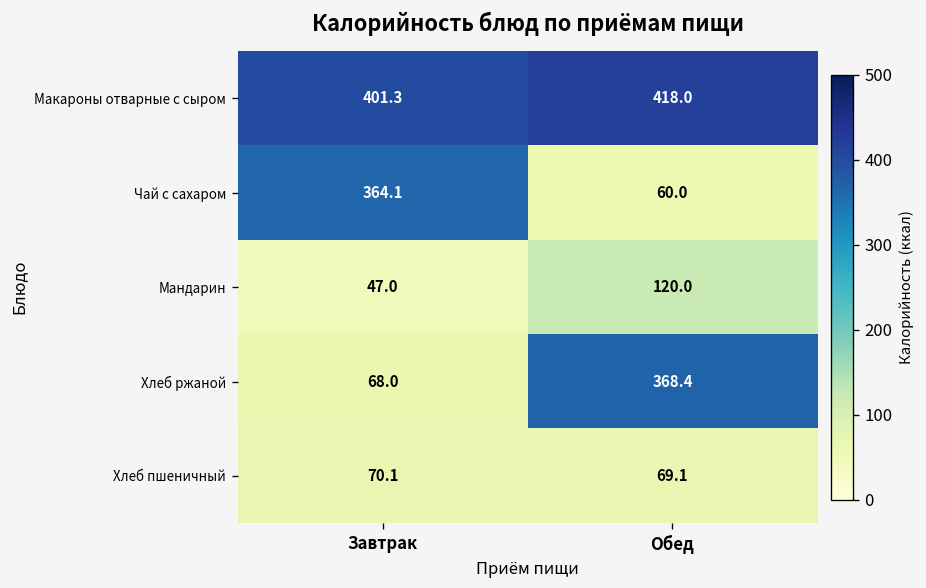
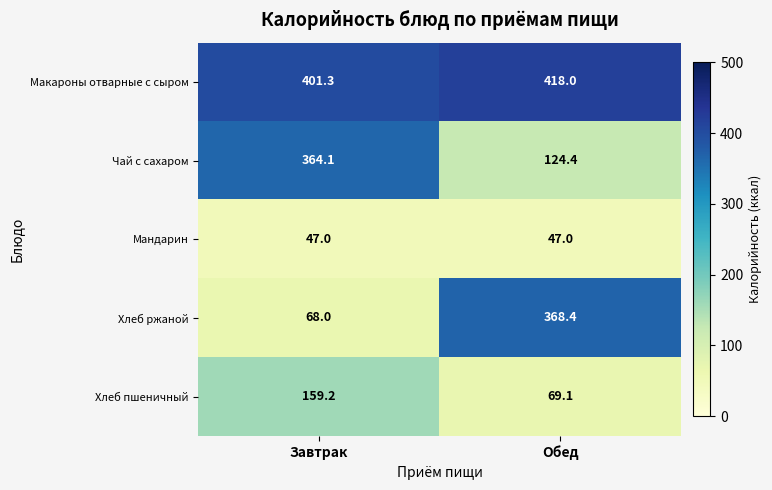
Чай с сахаром, Обед: 60.0 -> 124.4
Мандарин, Обед: 120.0 -> 47.0
Хлеб пшеничный, Завтрак: 70.1 -> 159.2
